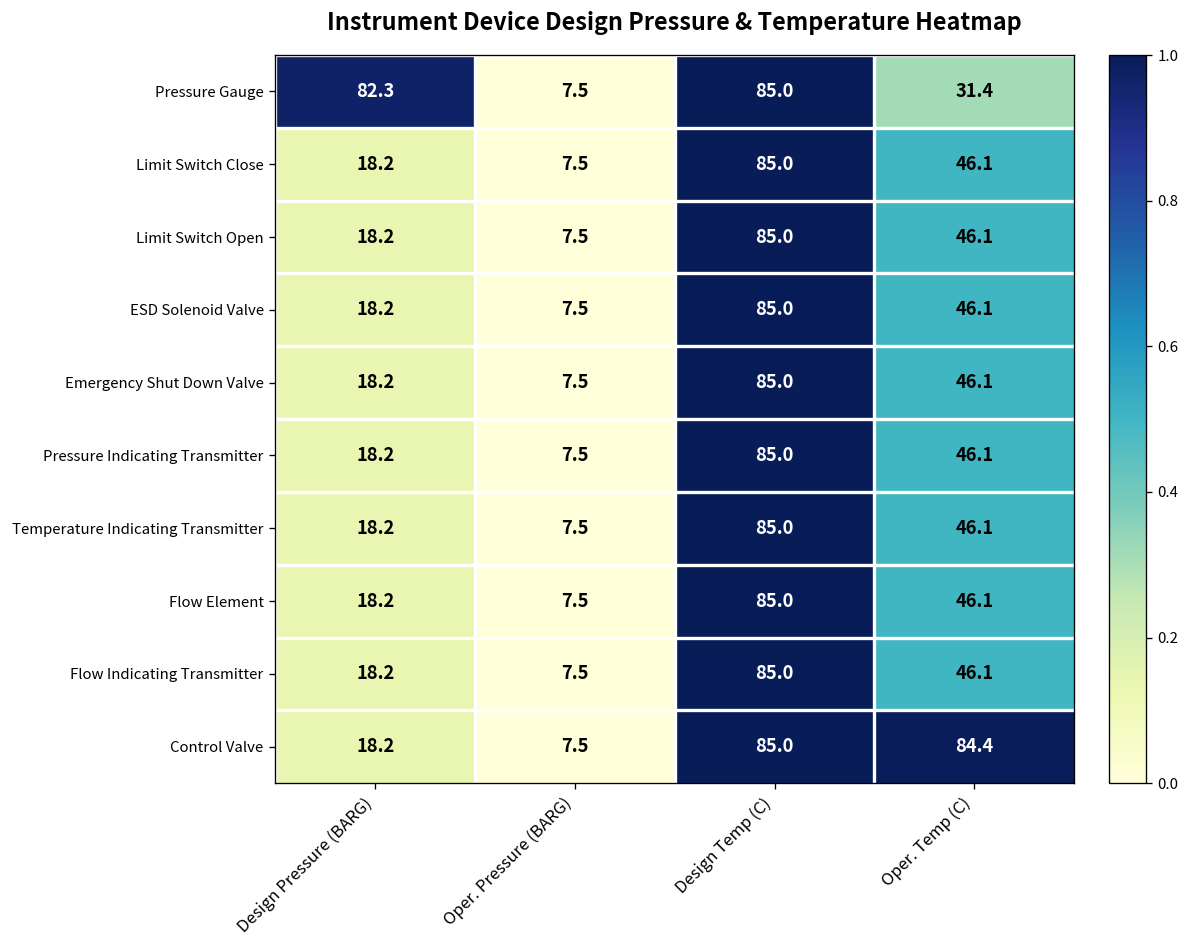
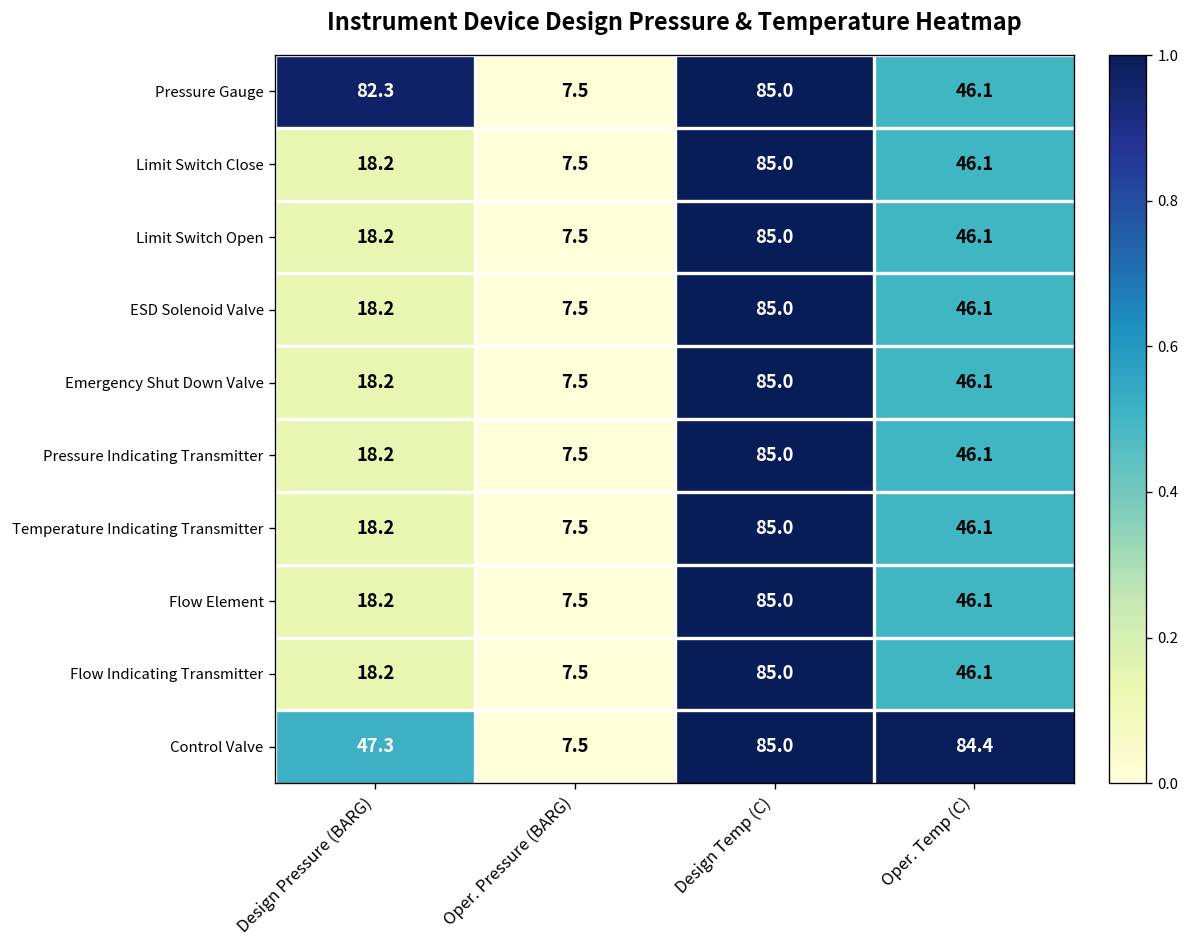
Pressure Gauge, Oper. Temp (C): 31.4 -> 46.1
Control Valve, Design Pressure (BARG): 18.2 -> 47.3
